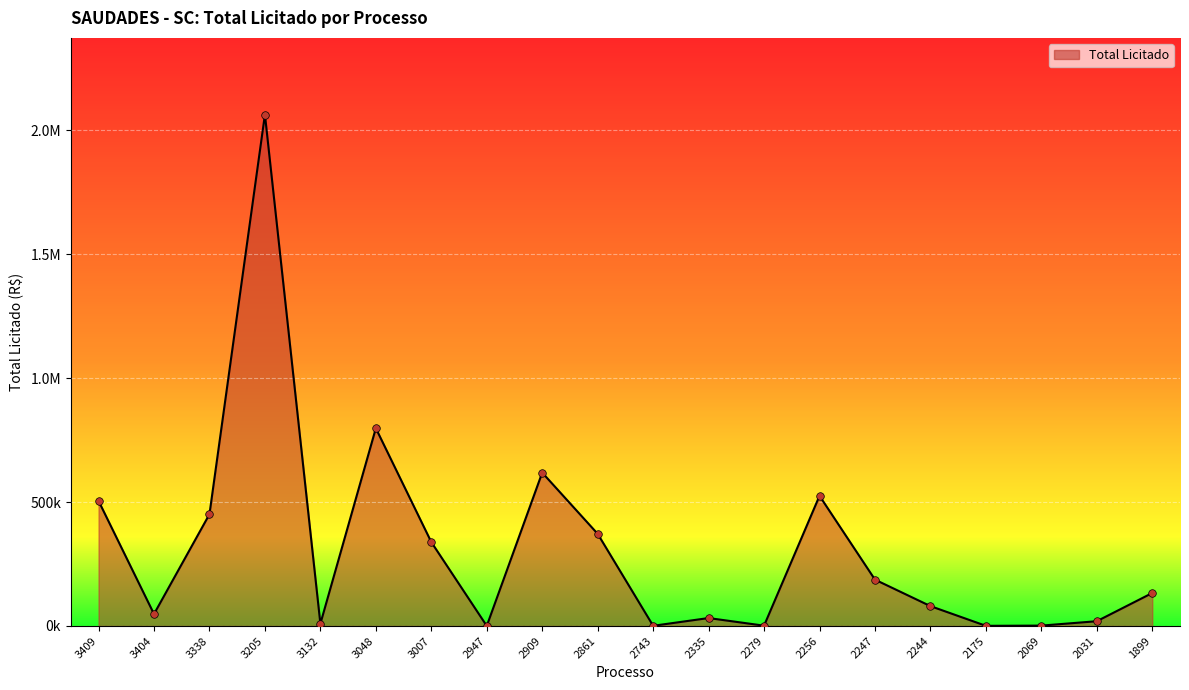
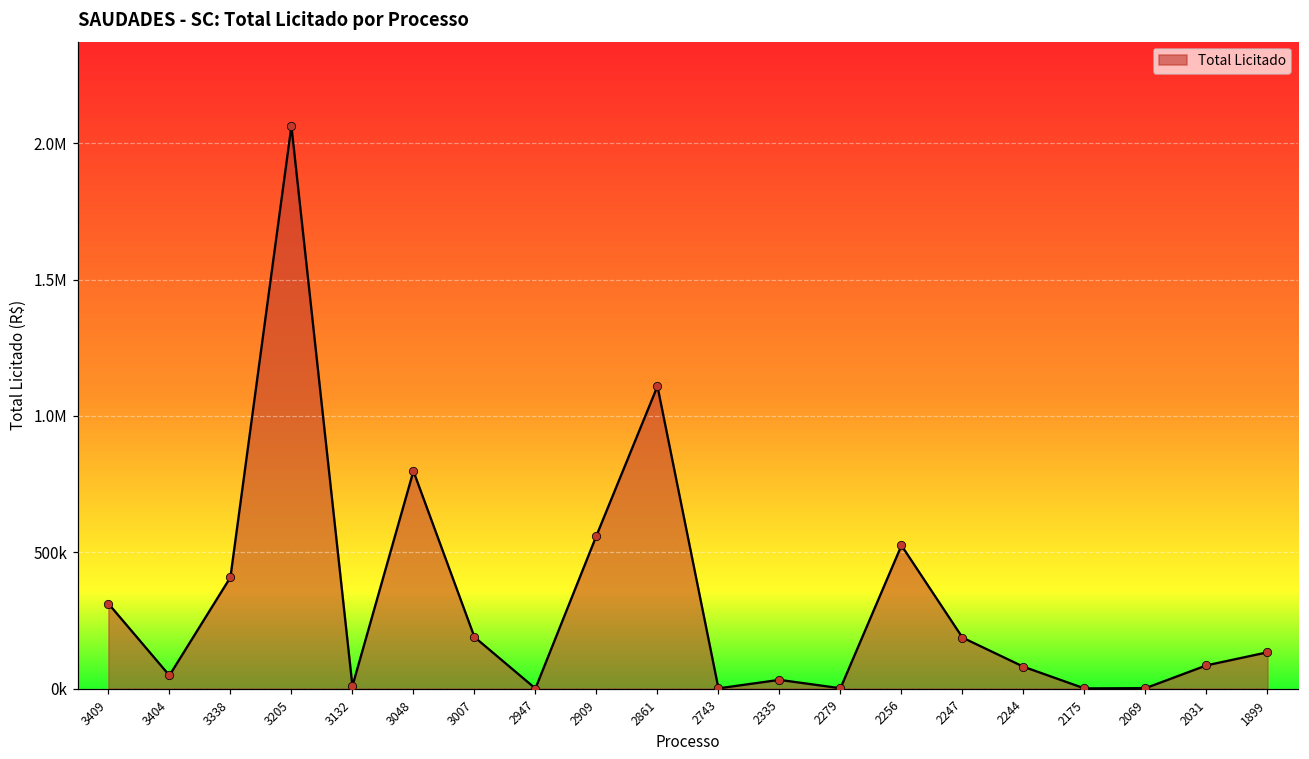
3409: 500000 -> 310000
3338: 450000 -> 410000
3007: 340000 -> 190000
2909: 620000 -> 560000
2861: 370000 -> 1110000
2031: 20000 -> 90000
